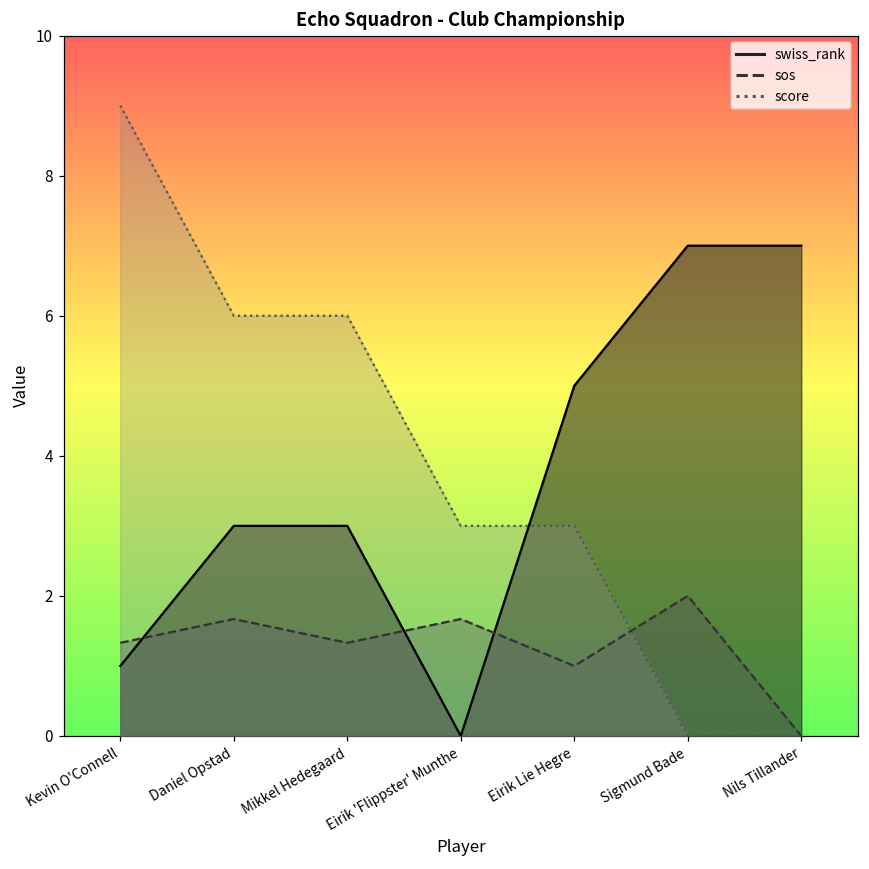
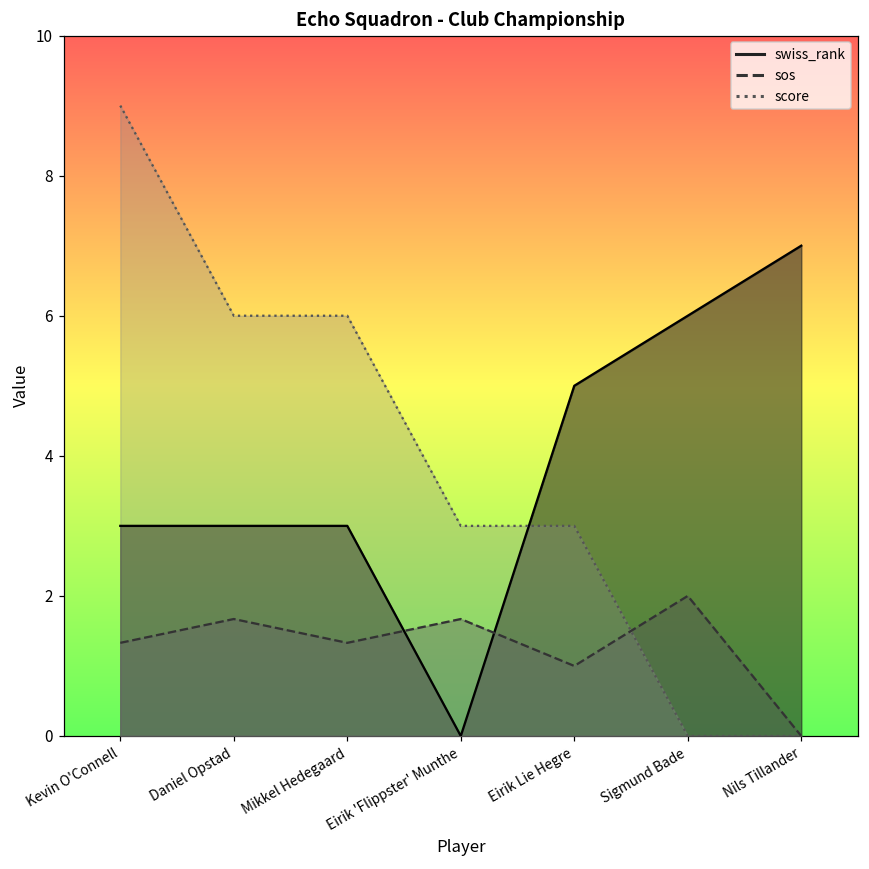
swiss_rank, Kevin O'Connell: 1 -> 3
swiss_rank, Sigmund Bade: 7 -> 6
